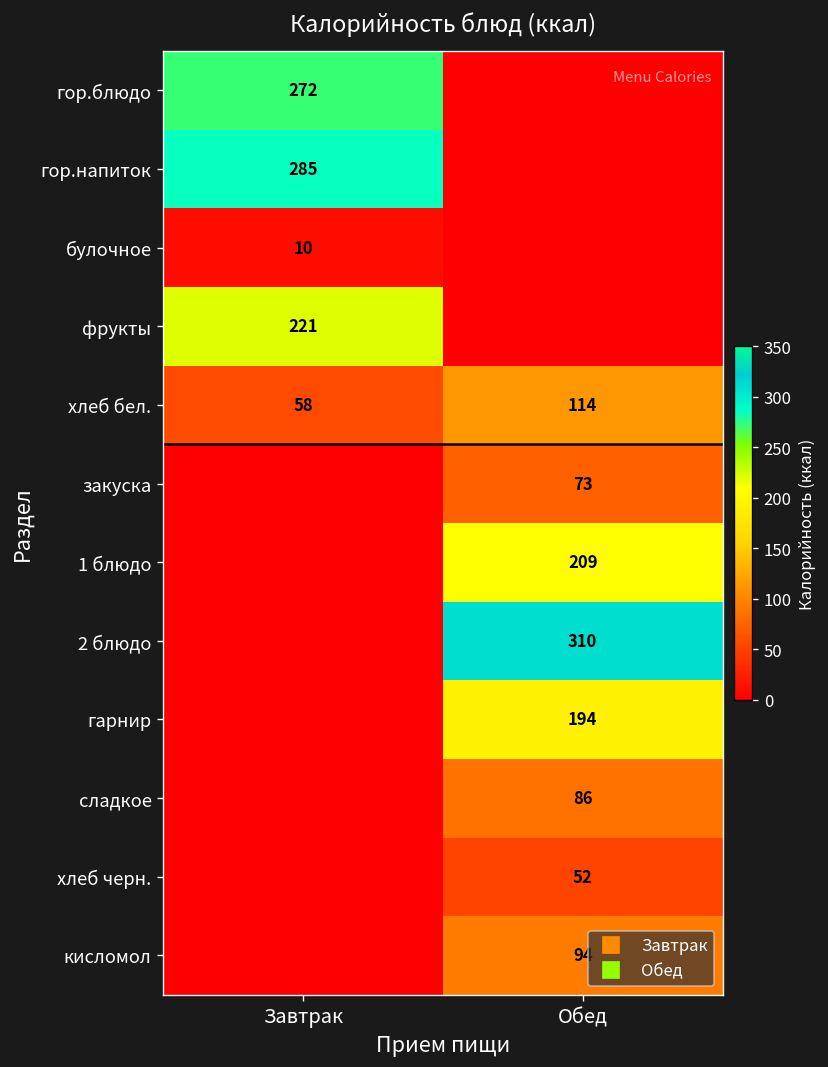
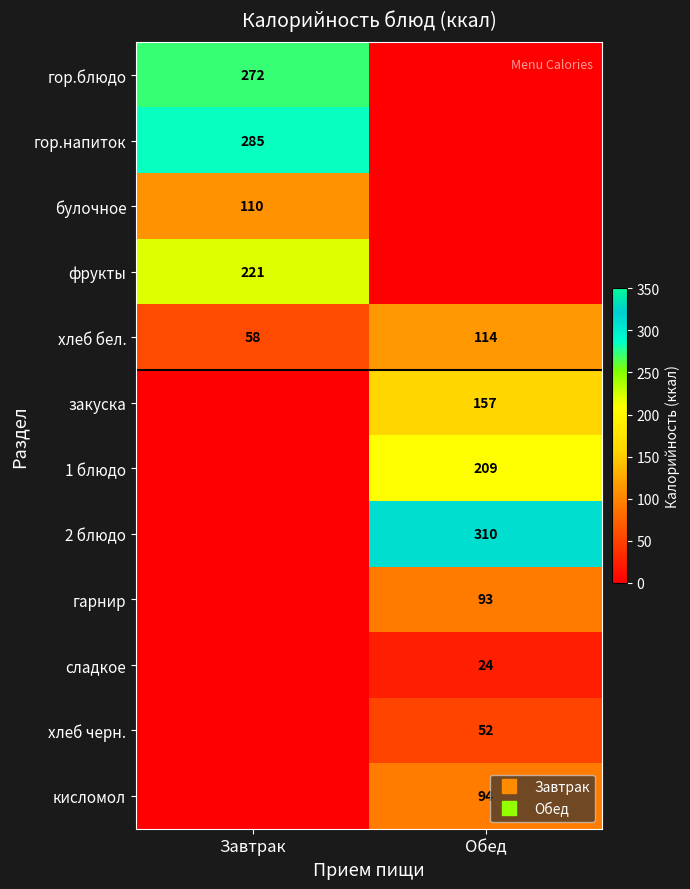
булочное, Завтрак: 10 -> 110
закуска, Обед: 73 -> 157
гарнир, Обед: 194 -> 93
сладкое, Обед: 86 -> 24
